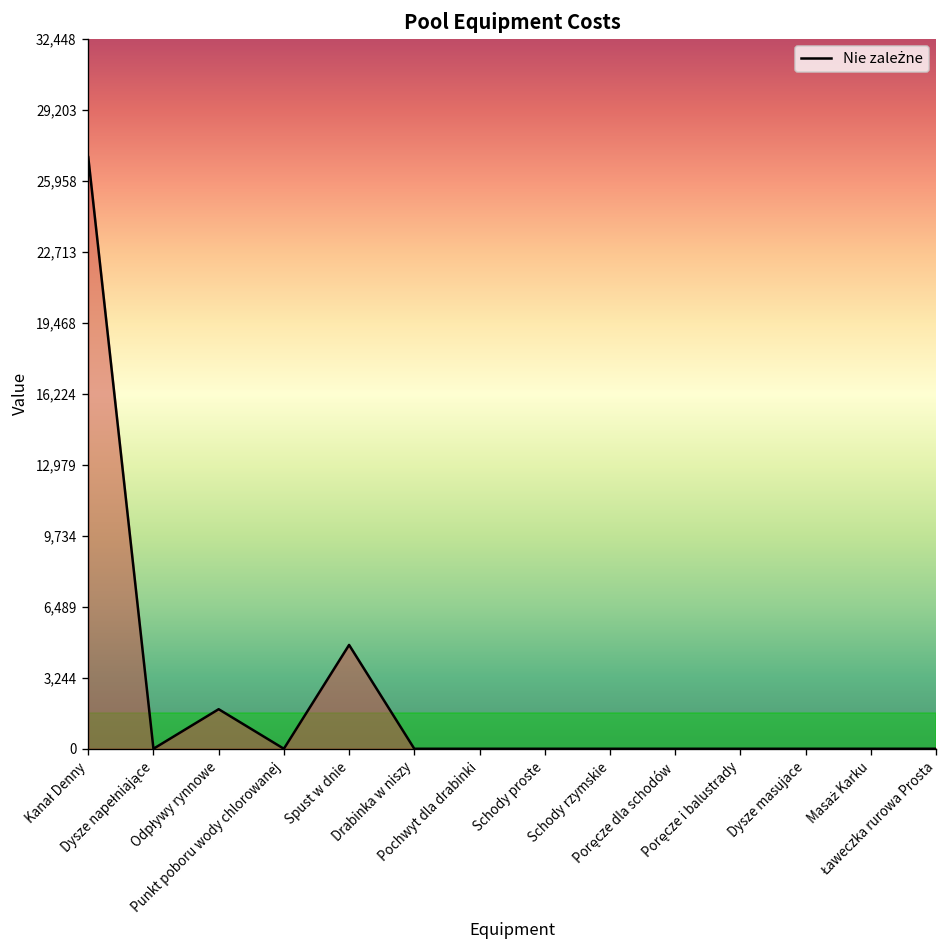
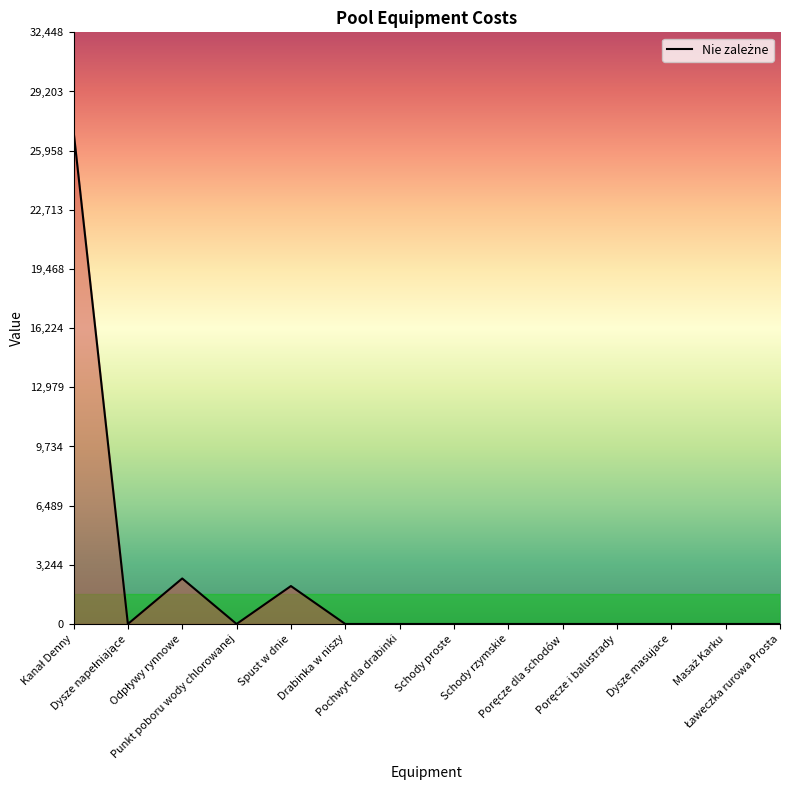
Odpływy rynnowe: 1,800 -> 2,500
Spust w dnie: 4,700 -> 2,100
